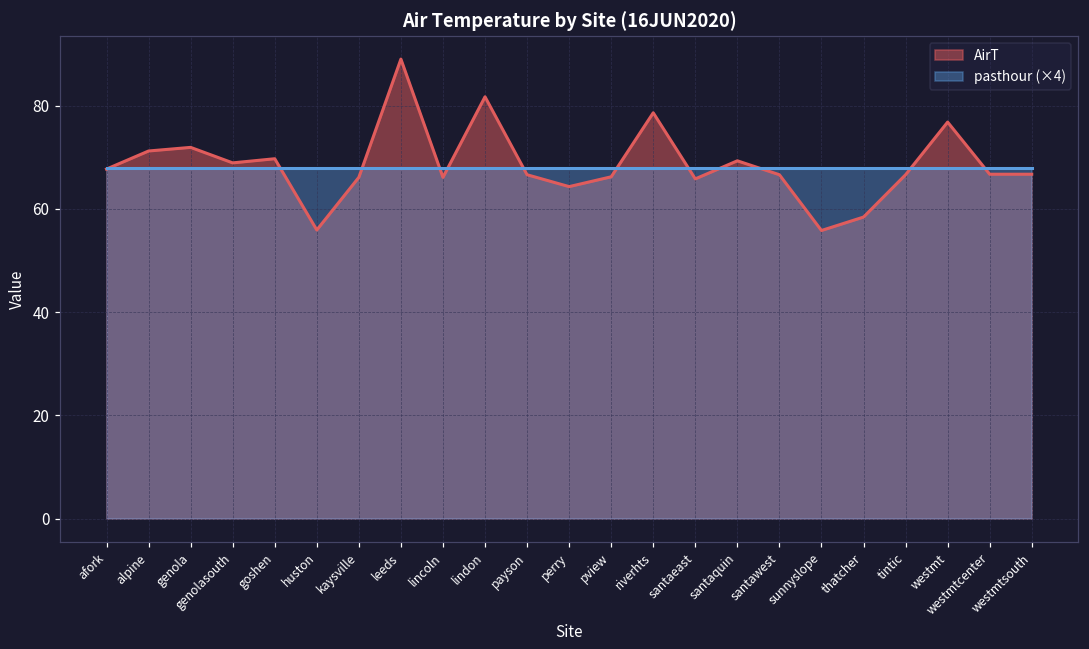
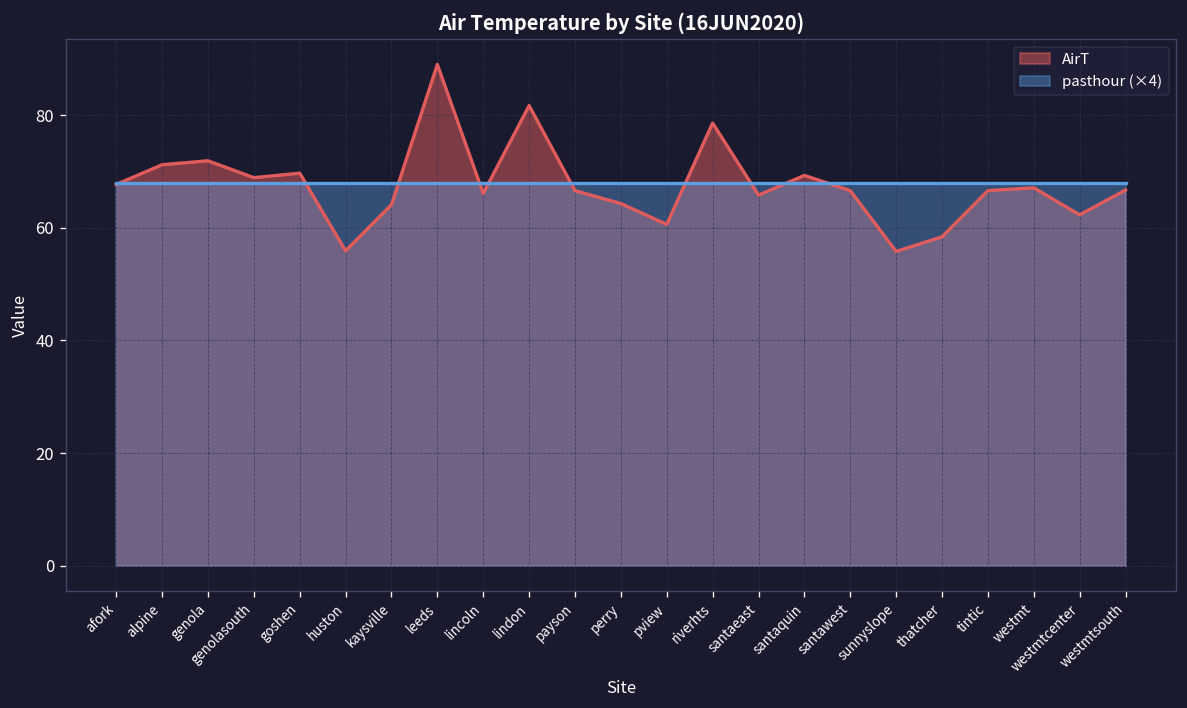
AirT, kaysville: 66 -> 64
AirT, pview: 66 -> 61
AirT, westmt: 77 -> 67
AirT, westmtcenter: 67 -> 62
